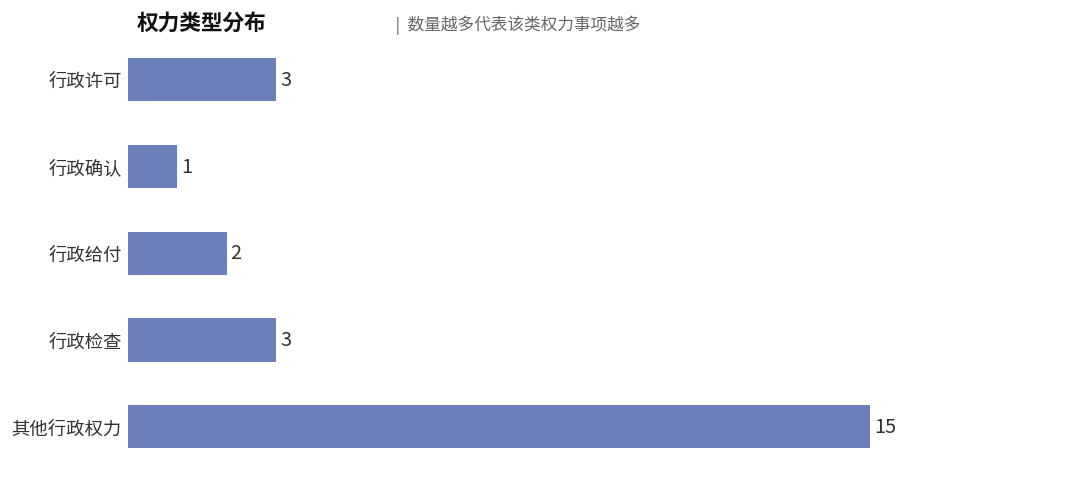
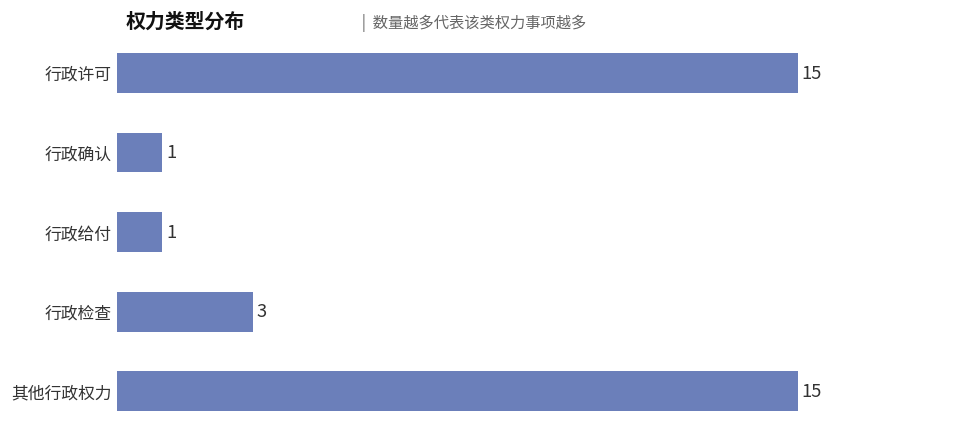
行政许可: 3 -> 15
行政给付: 2 -> 1
